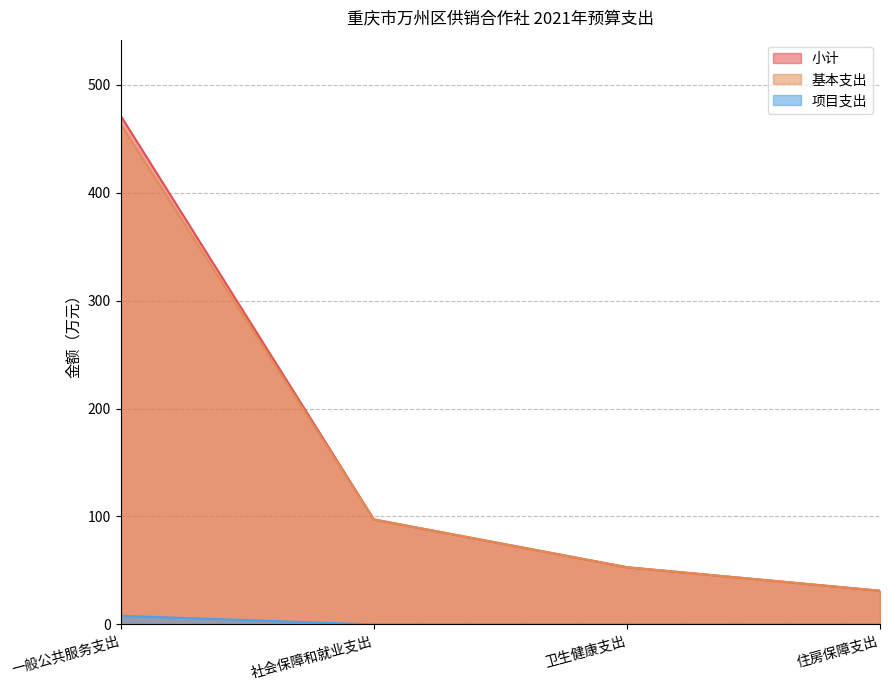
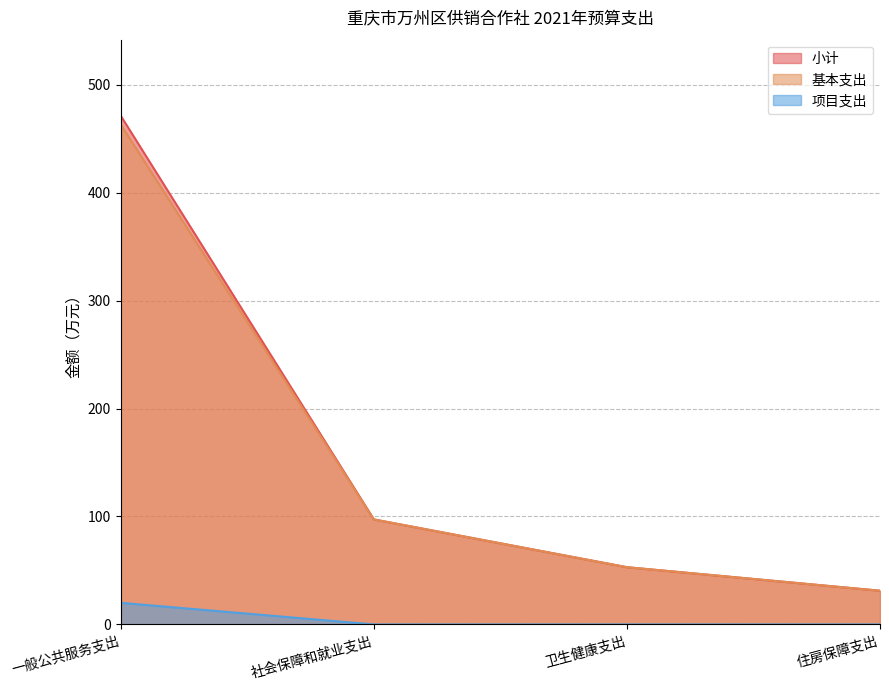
项目支出, 一般公共服务支出: 8 -> 20
